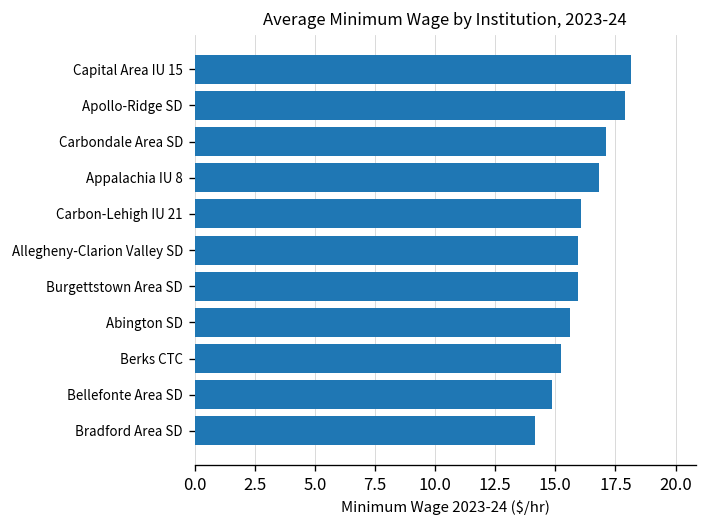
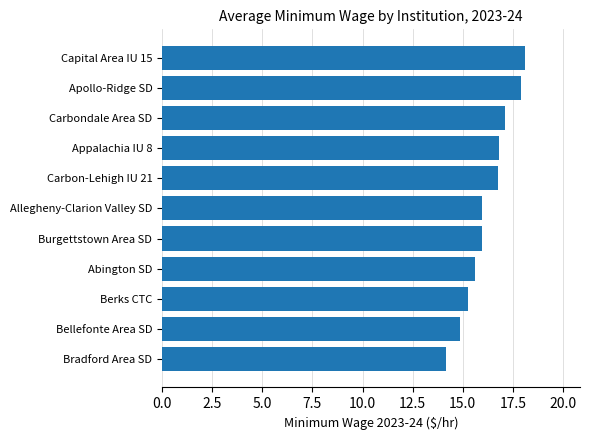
Carbon-Lehigh IU 21: 16.1 -> 16.8
